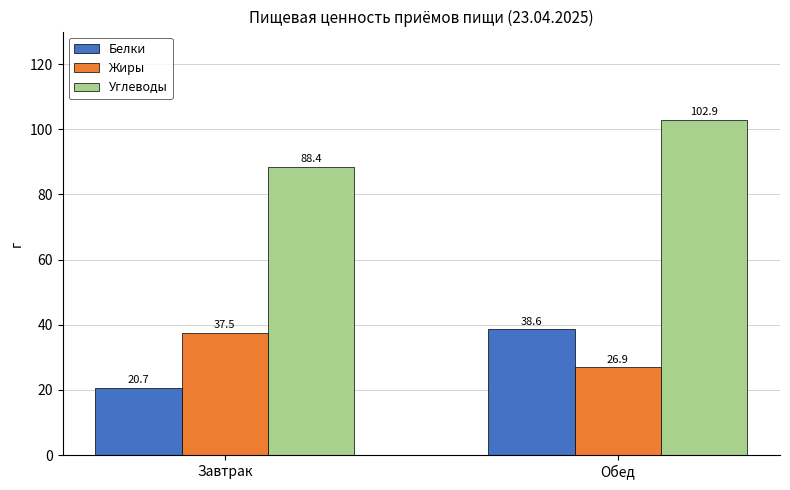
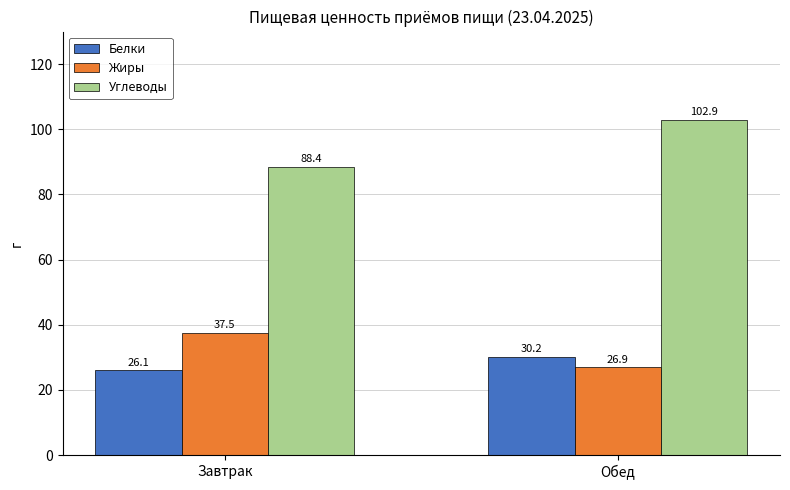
Белки, Завтрак: 20.7 -> 26.1
Белки, Обед: 38.6 -> 30.2
